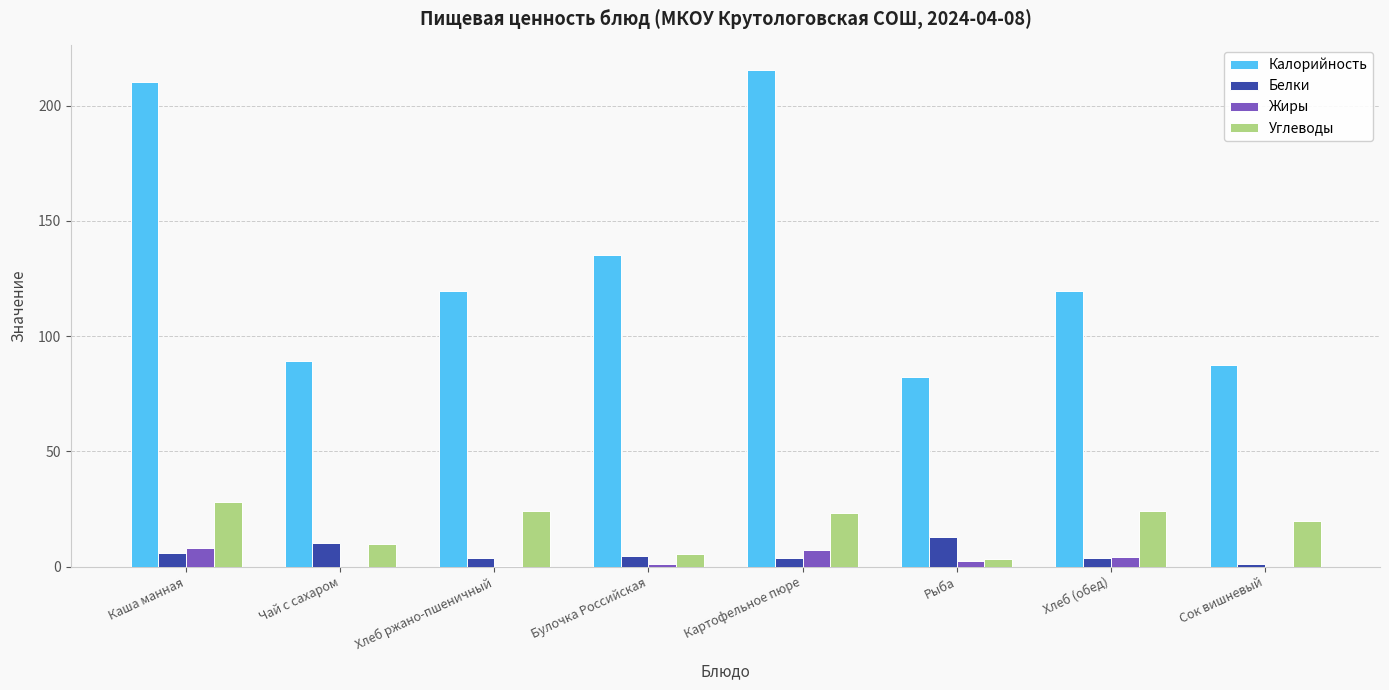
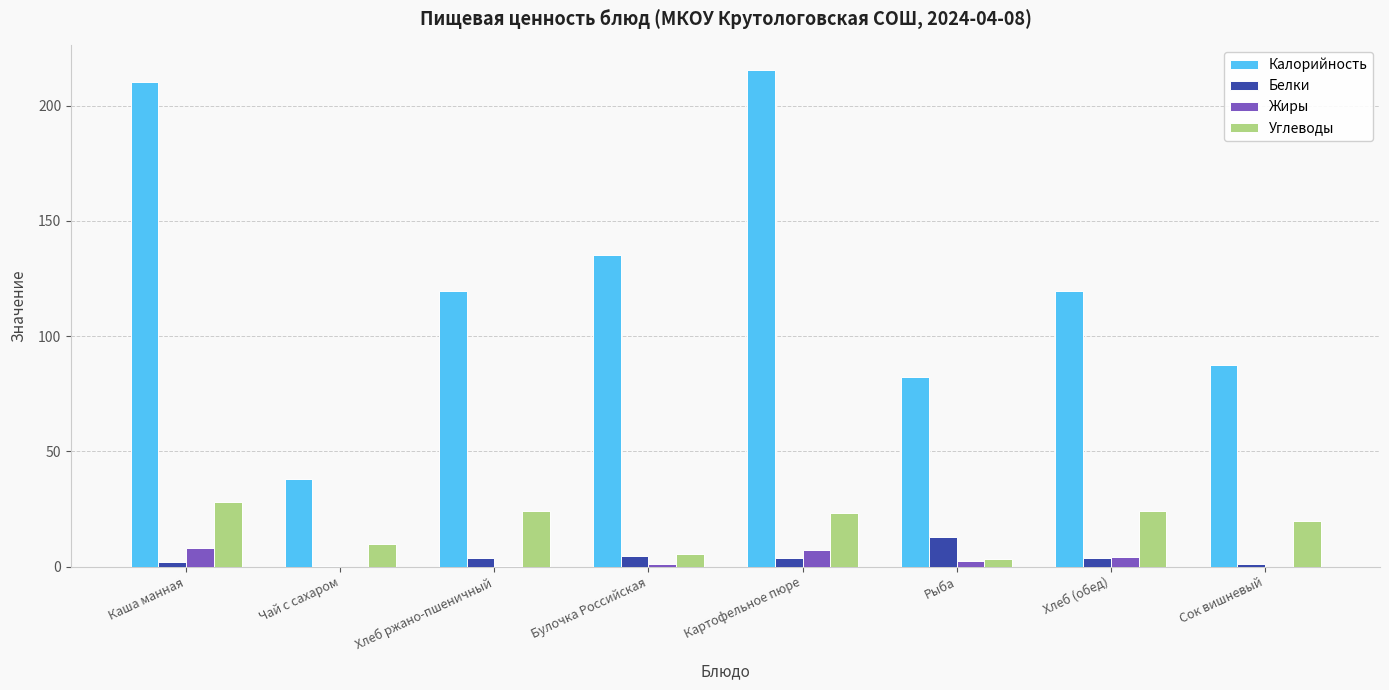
Белки, Каша манная: 6 -> 2
Калорийность, Чай с сахаром: 89 -> 38
Белки, Чай с сахаром: 10 -> 0
